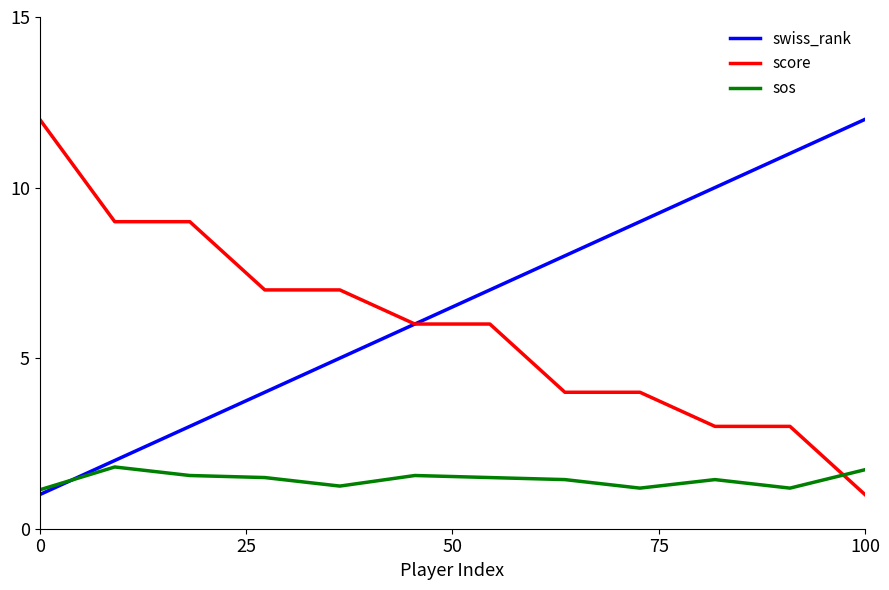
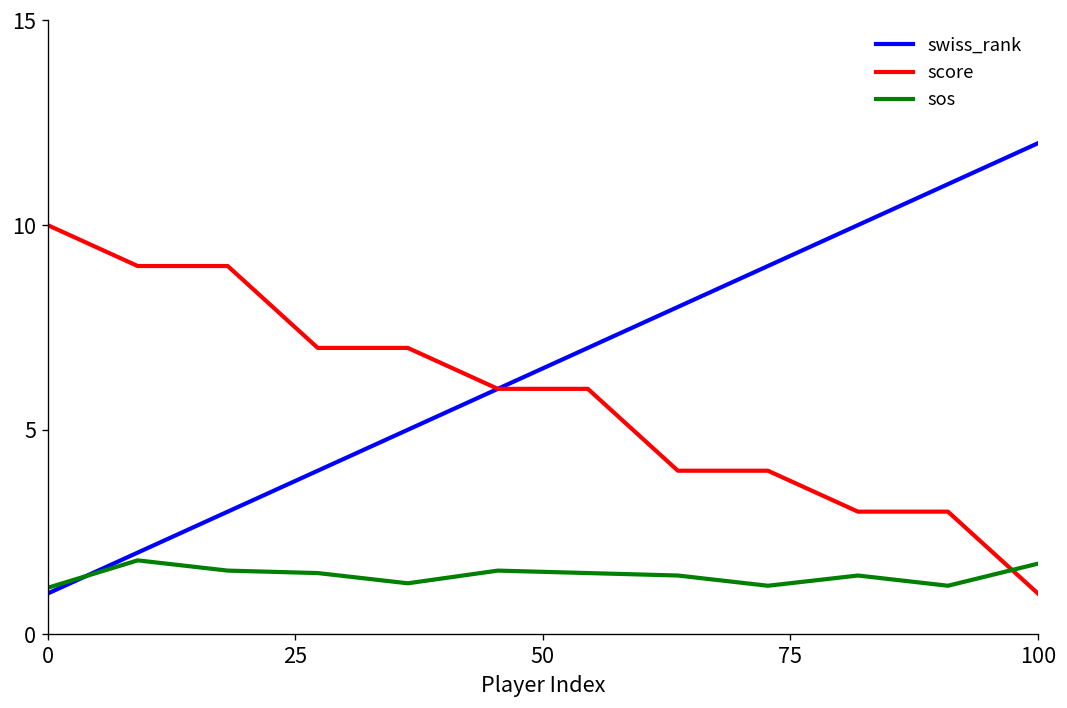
score, 0: 12 -> 10
